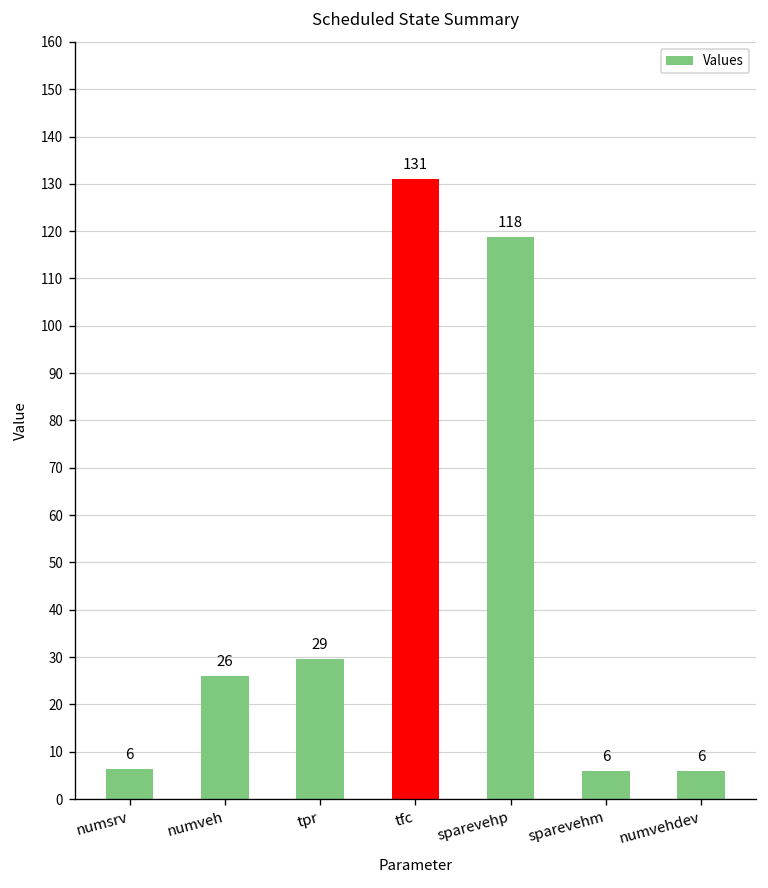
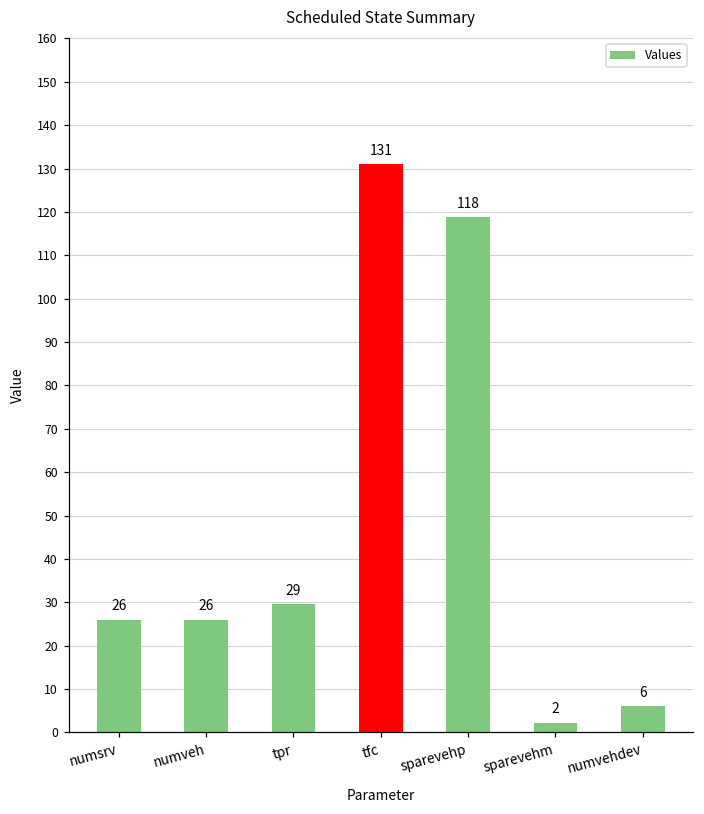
numsrv: 6 -> 26
sparevehm: 6 -> 2
